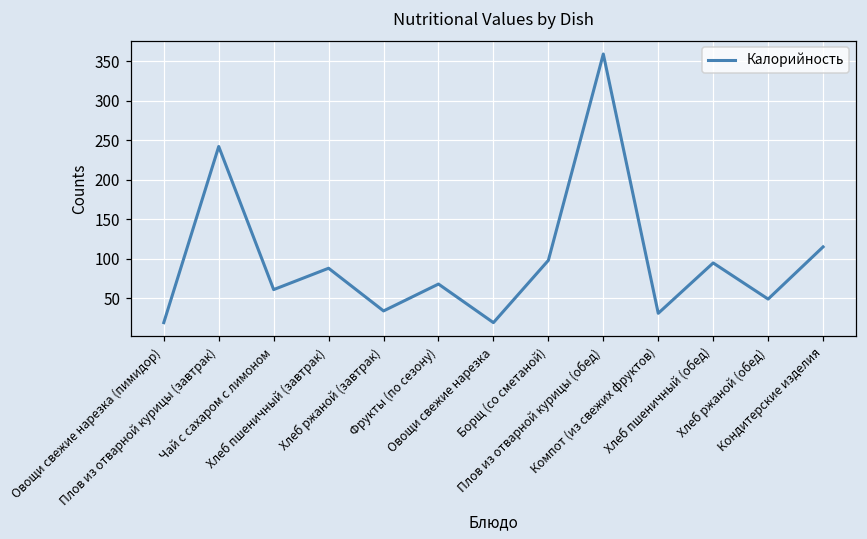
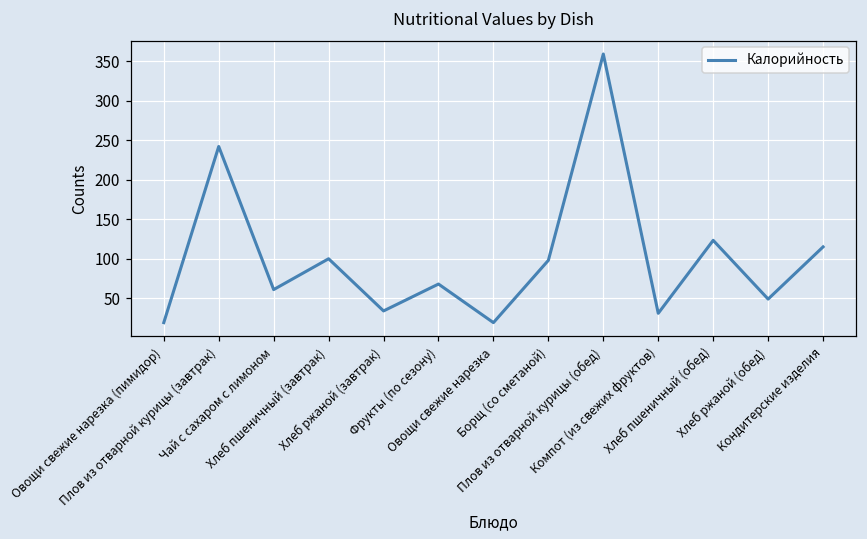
Хлеб пшеничный (завтрак): 90 -> 100
Хлеб пшеничный (обед): 90 -> 120
